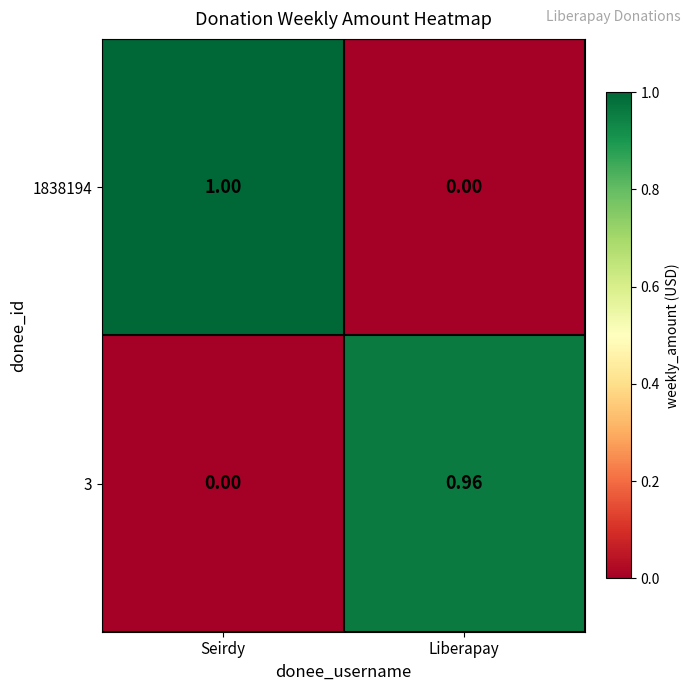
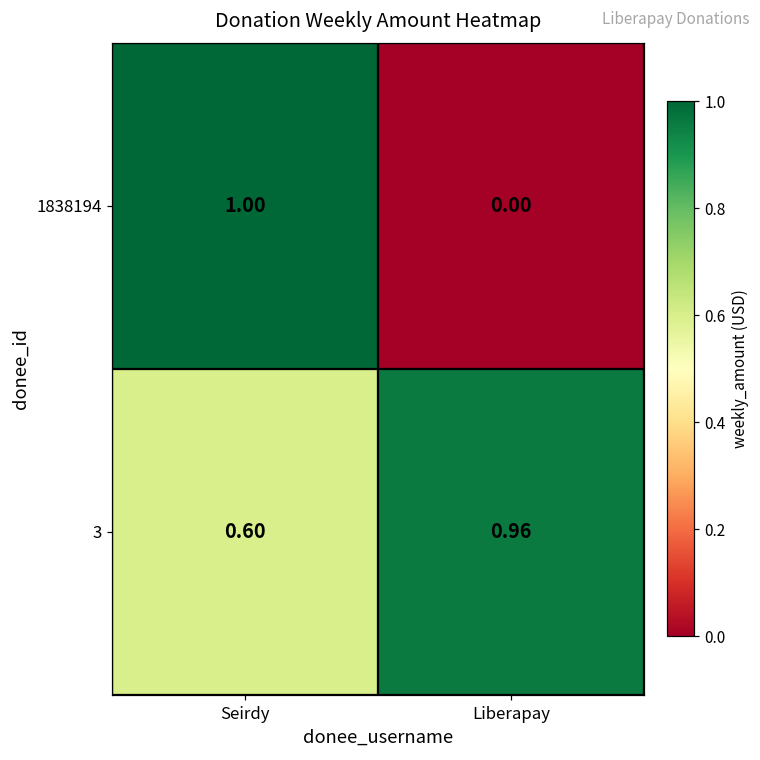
3, Seirdy: 0.00 -> 0.60
